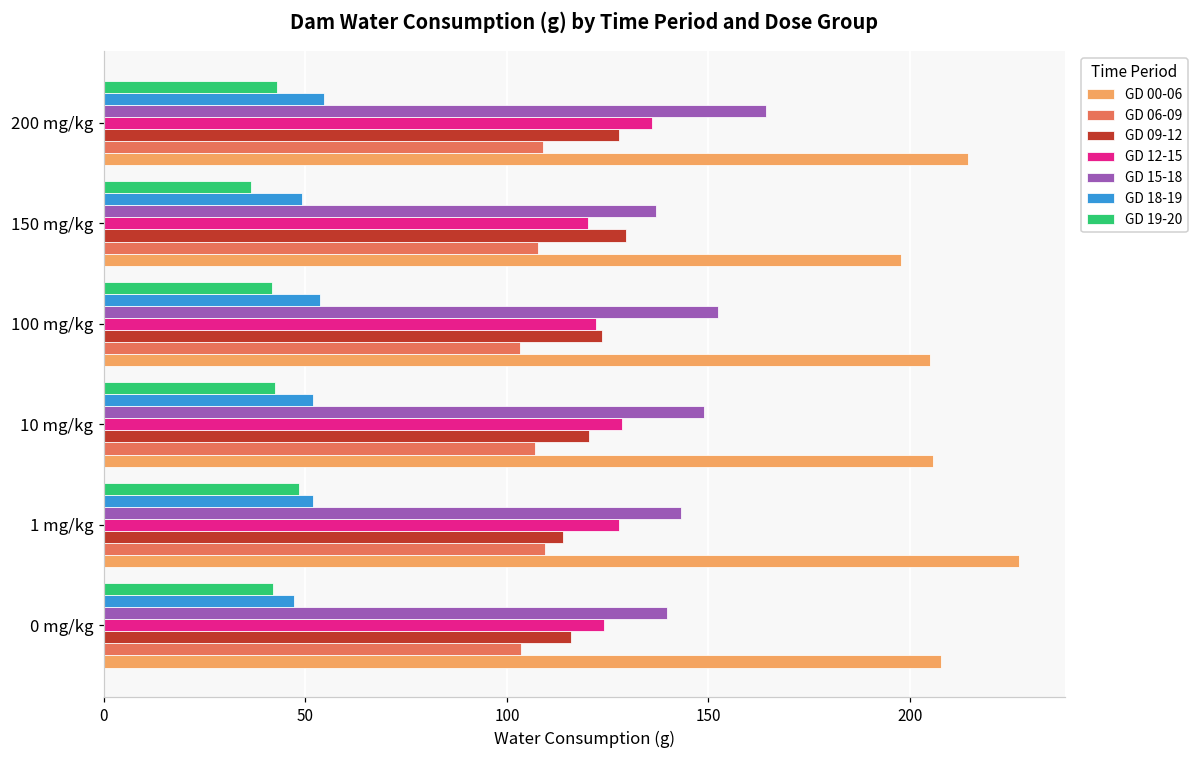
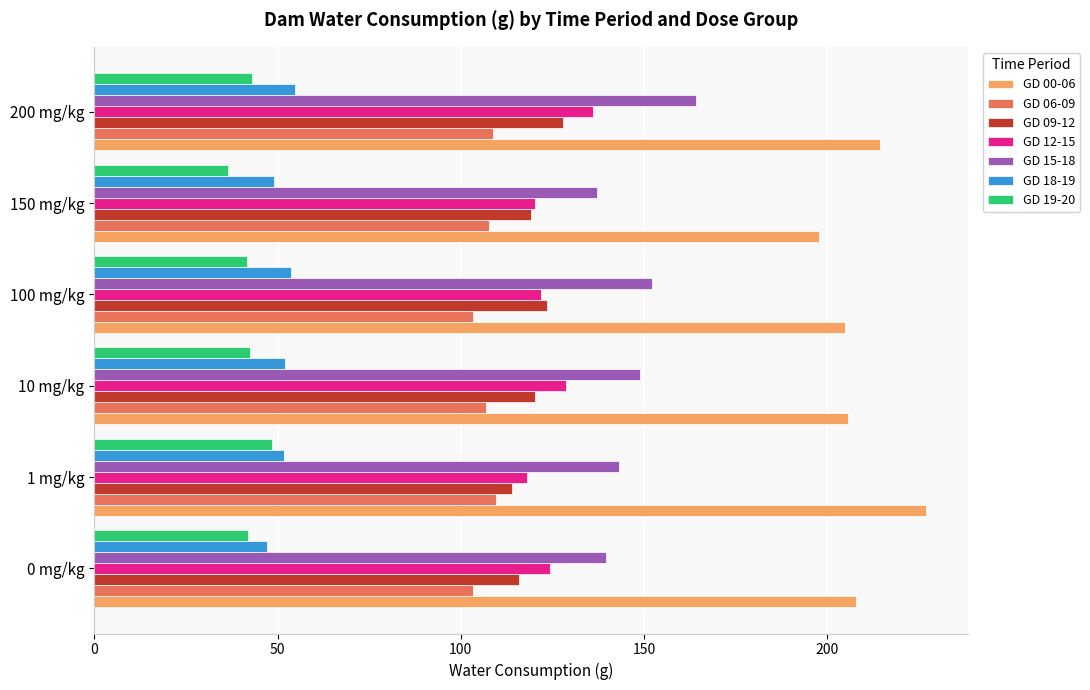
GD 09-12, 150 mg/kg: 130 -> 119
GD 12-15, 1 mg/kg: 128 -> 118
